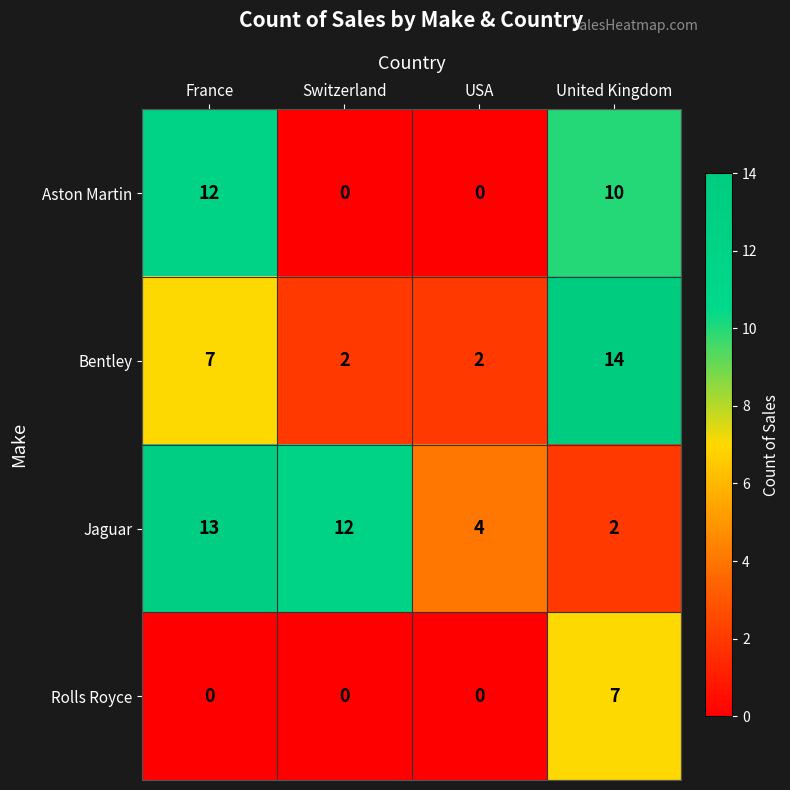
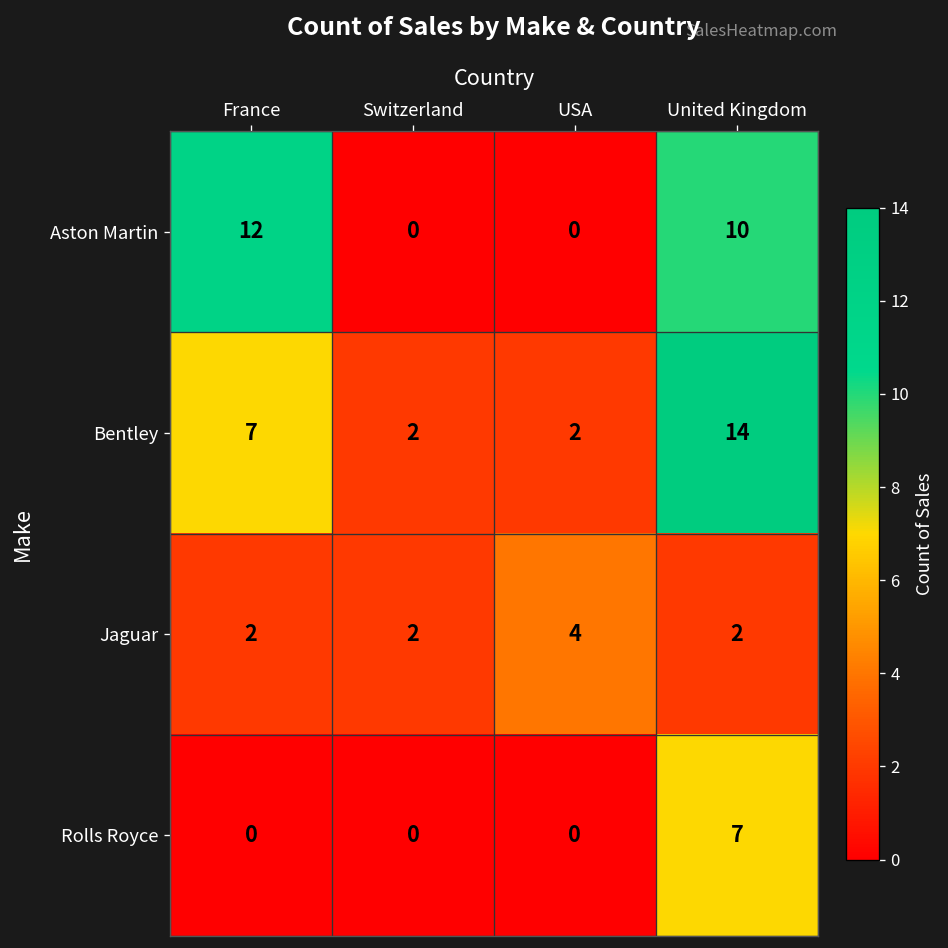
Jaguar, France: 13 -> 2
Jaguar, Switzerland: 12 -> 2
